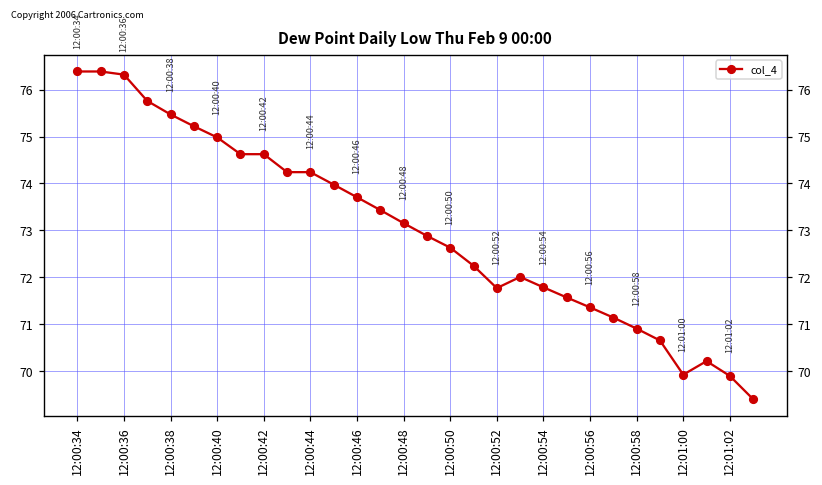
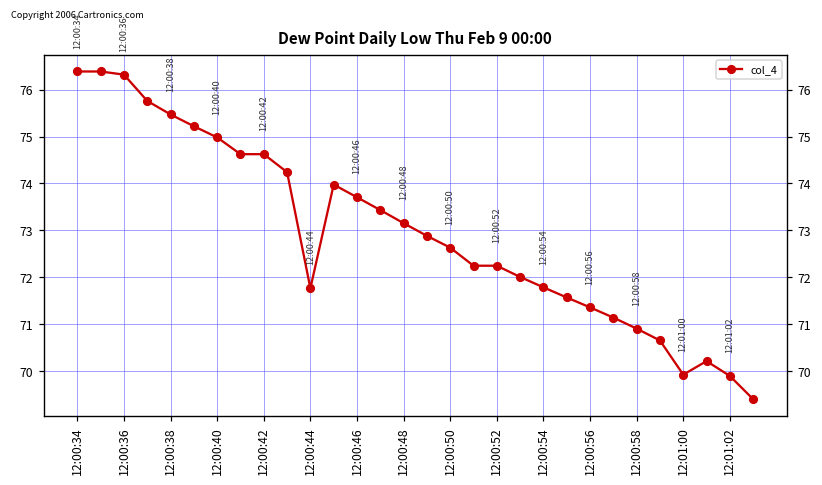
12:00:44: 74.2 -> 71.8
12:00:52: 71.8 -> 72.2
